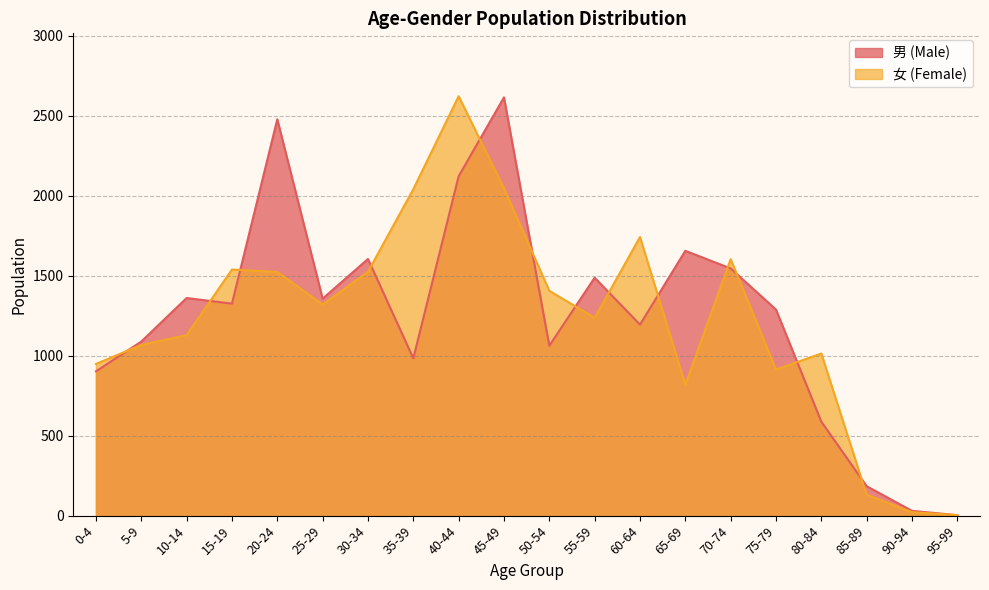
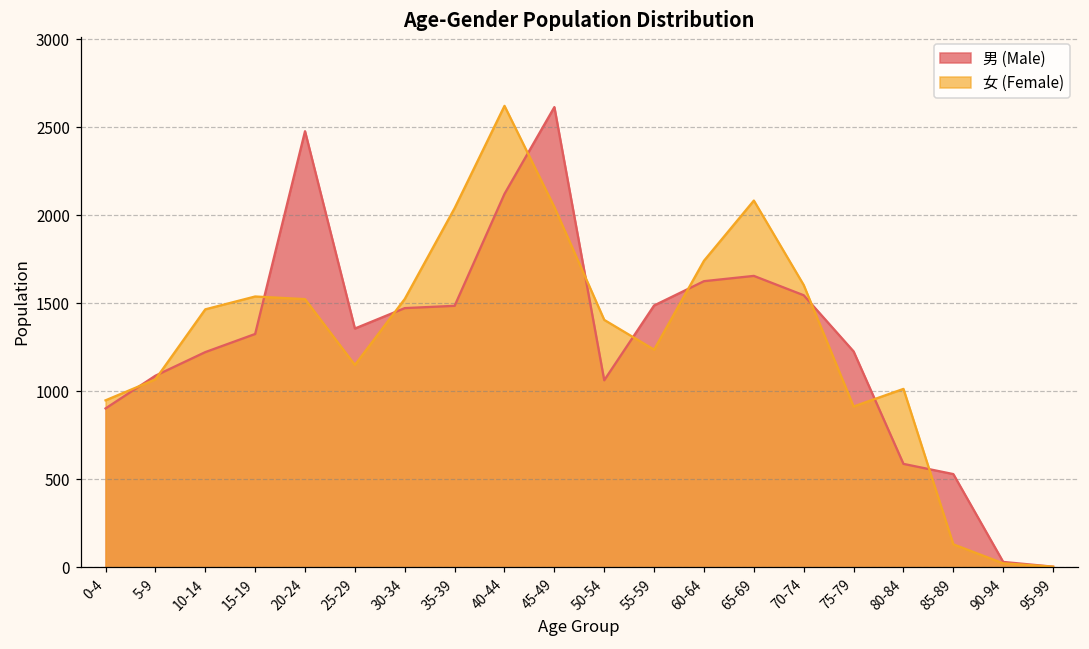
男 (Male), 10-14: 1360 -> 1220
女 (Female), 10-14: 1130 -> 1470
女 (Female), 25-29: 1320 -> 1150
男 (Male), 30-34: 1600 -> 1470
男 (Male), 35-39: 980 -> 1490
男 (Male), 60-64: 1190 -> 1630
女 (Female), 65-69: 820 -> 2080
男 (Male), 75-79: 1290 -> 1230
男 (Male), 85-89: 180 -> 530
